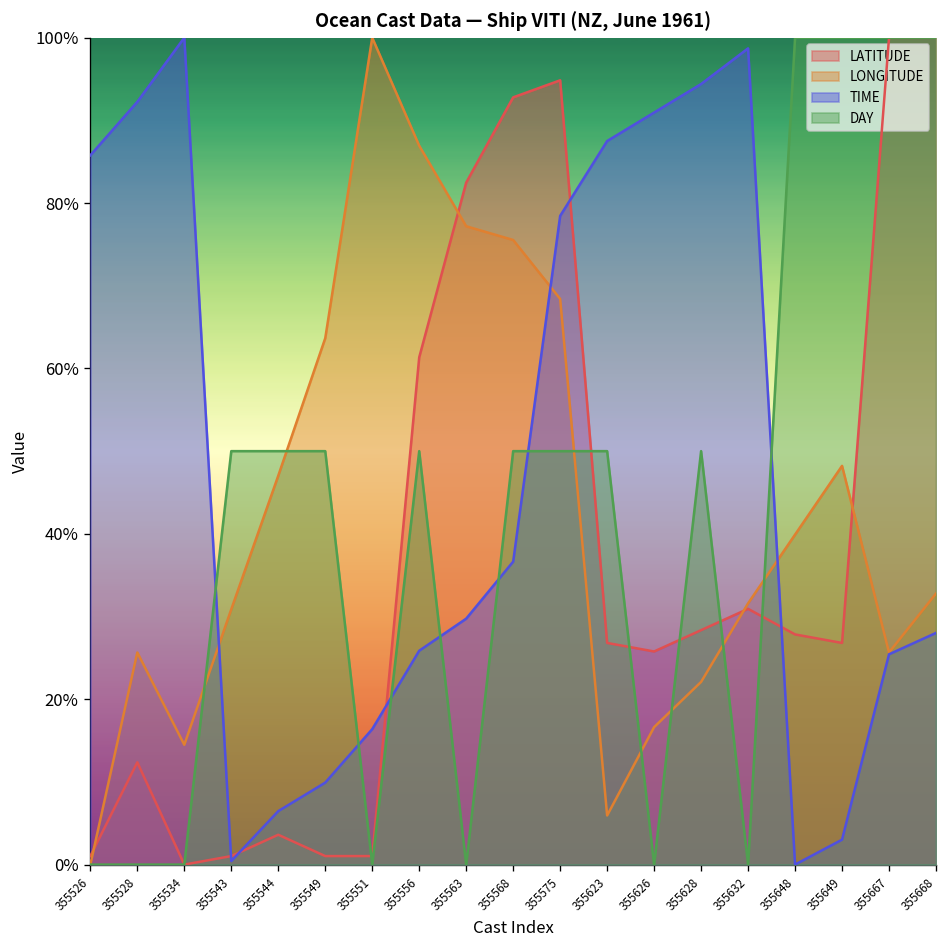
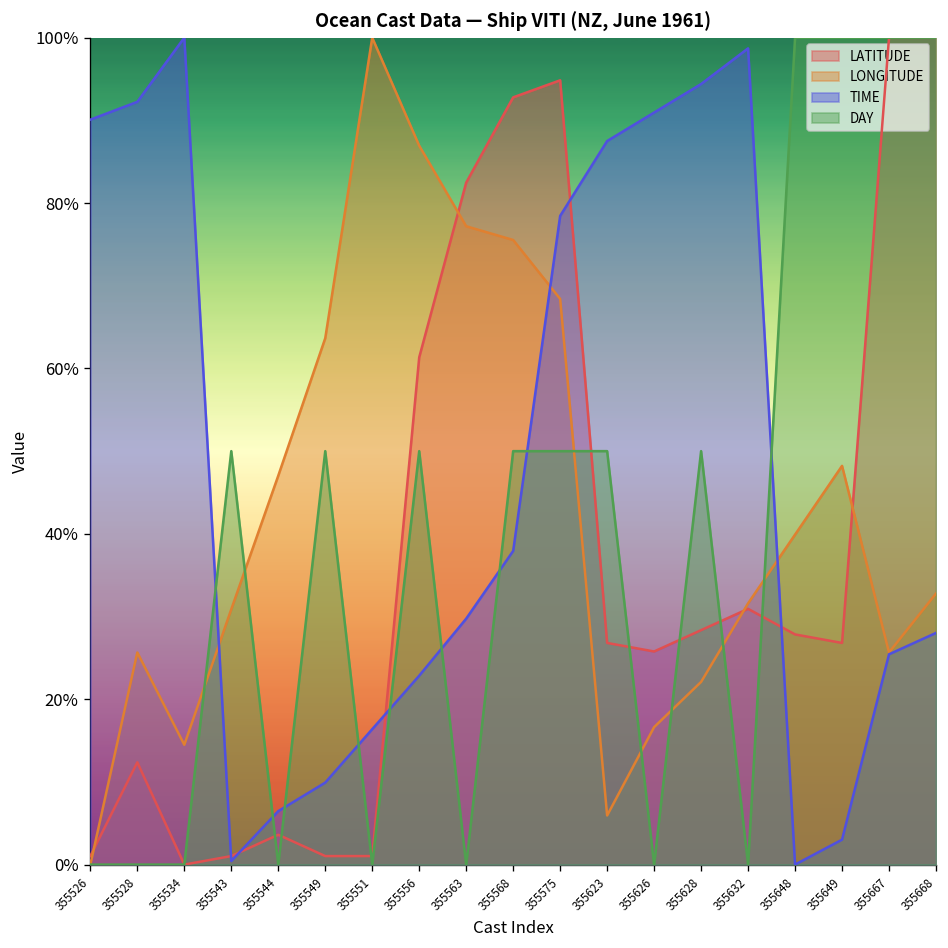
TIME, 355526: 86% -> 90%
DAY, 355544: 50% -> 0%
TIME, 355556: 26% -> 23%
TIME, 355568: 37% -> 38%
